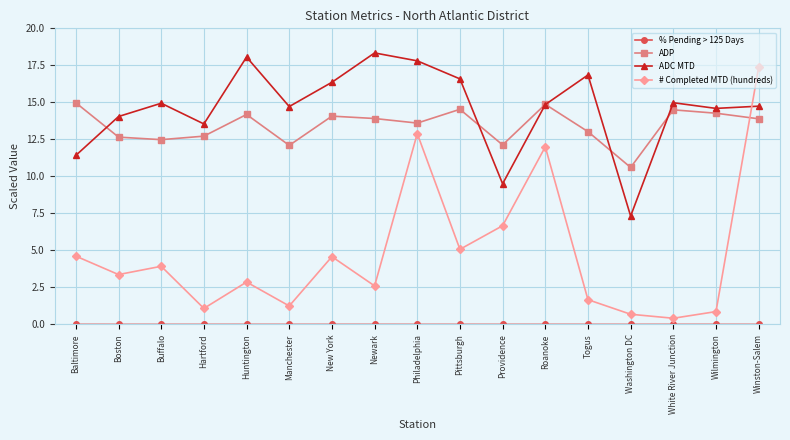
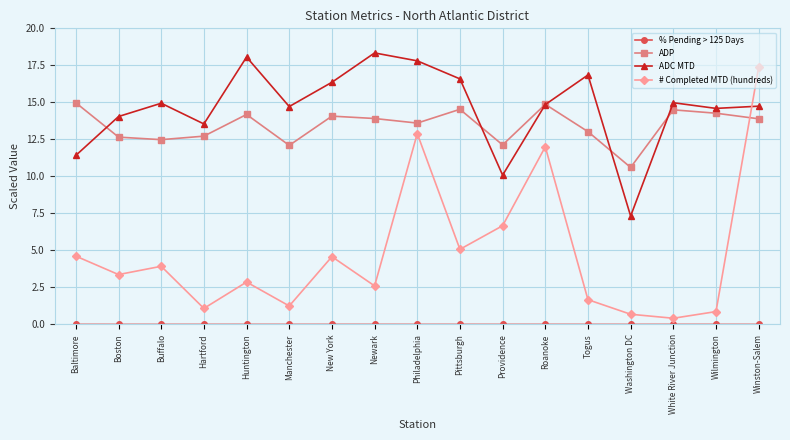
ADC MTD, Providence: 9.5 -> 10.1
